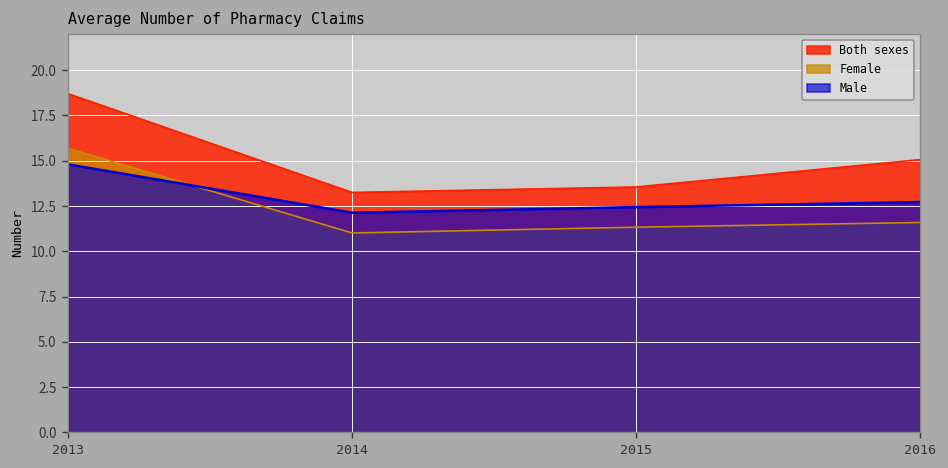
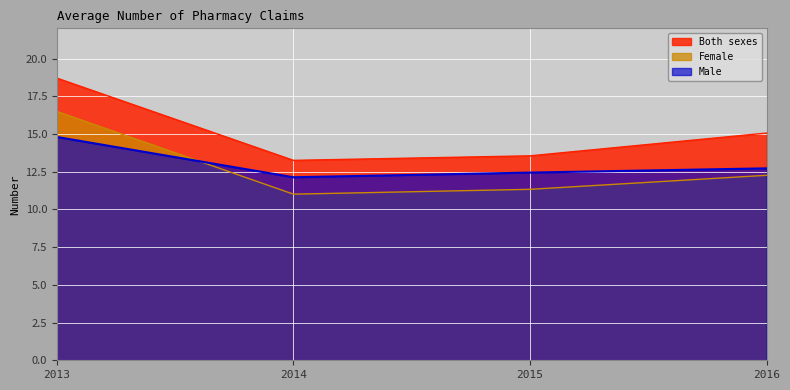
Female, 2013: 15.7 -> 16.5
Female, 2016: 11.6 -> 12.3
